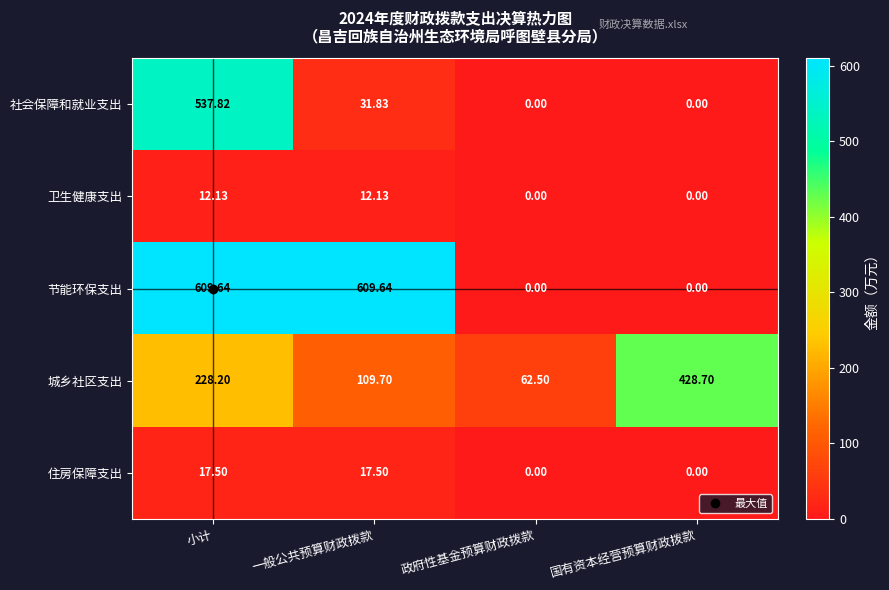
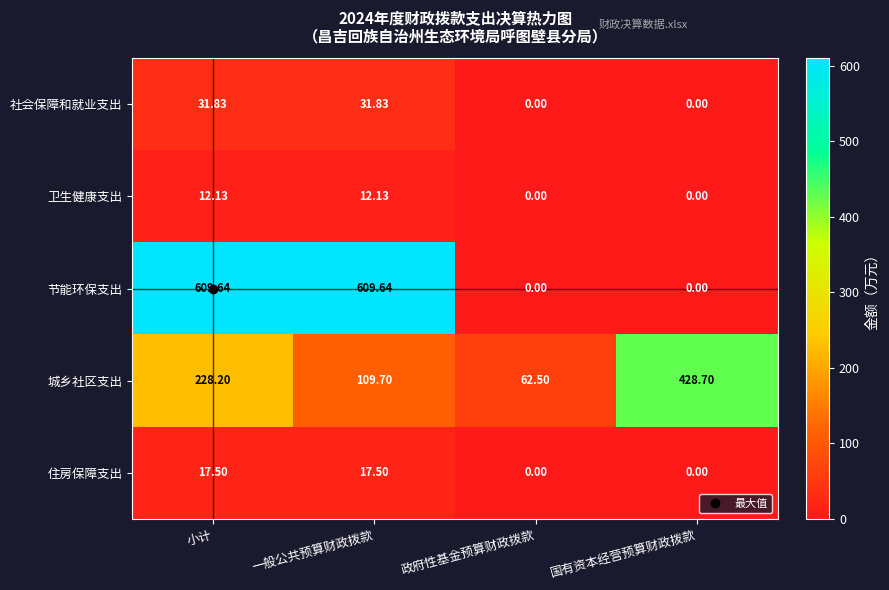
社会保障和就业支出, 小计: 537.82 -> 31.83
